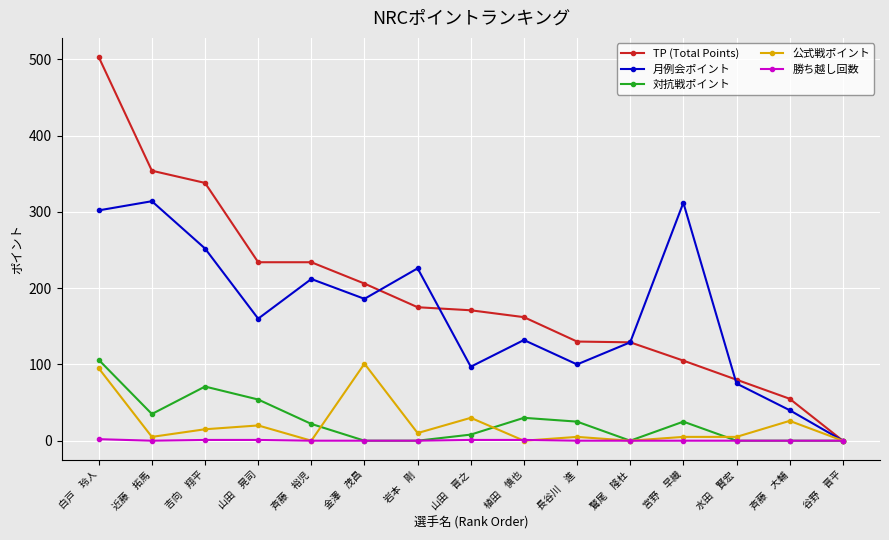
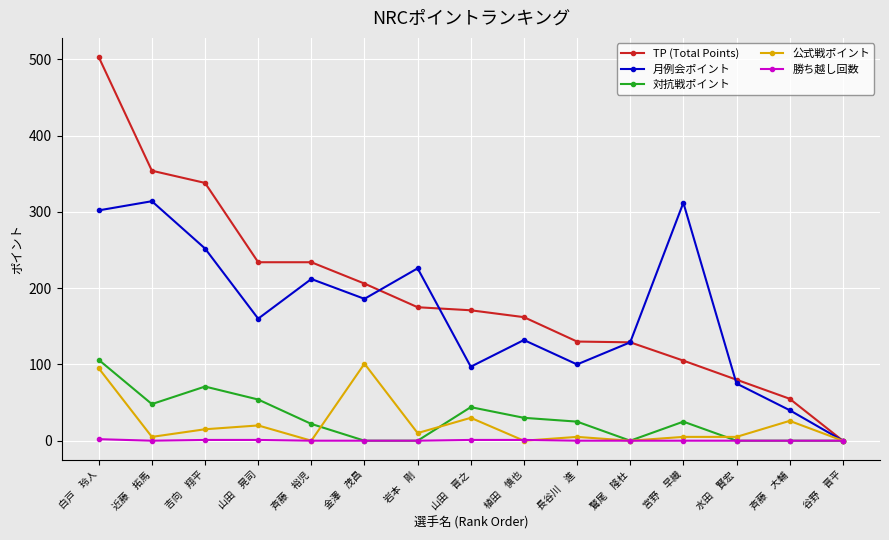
対抗戦ポイント, 近藤 拓馬: 40 -> 50
対抗戦ポイント, 山田 晋之: 10 -> 40
